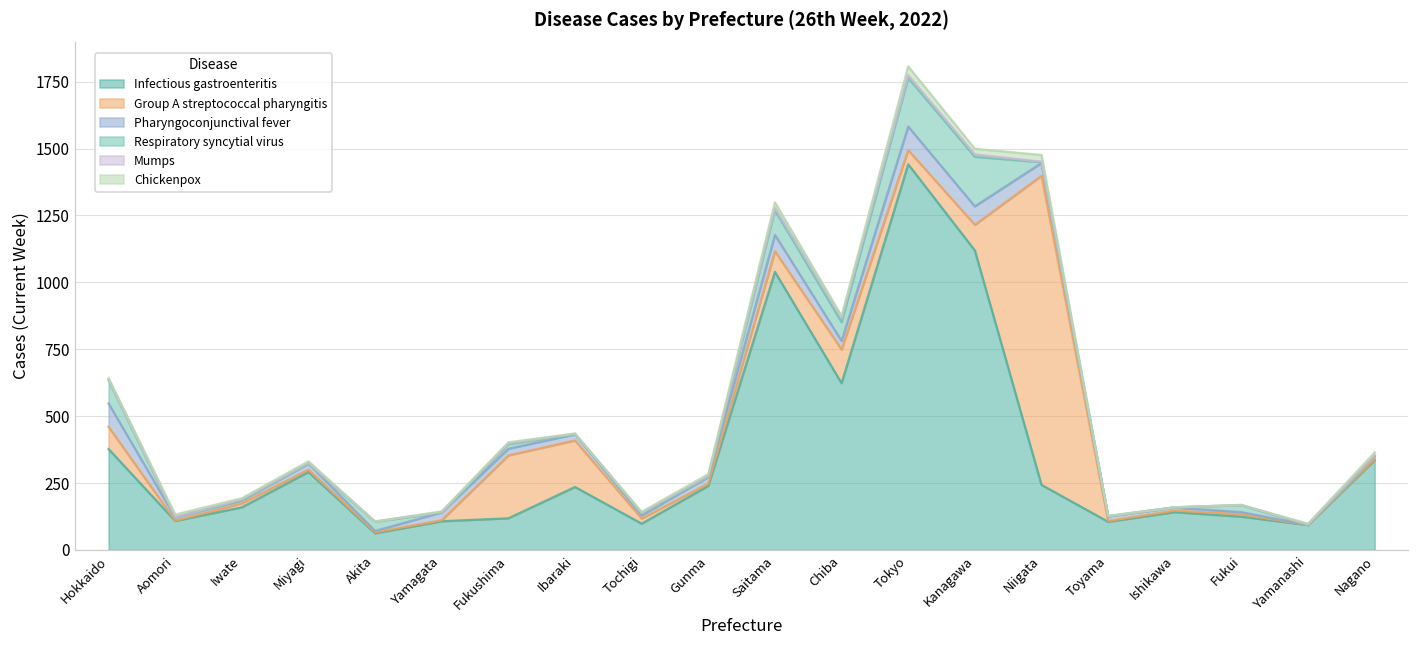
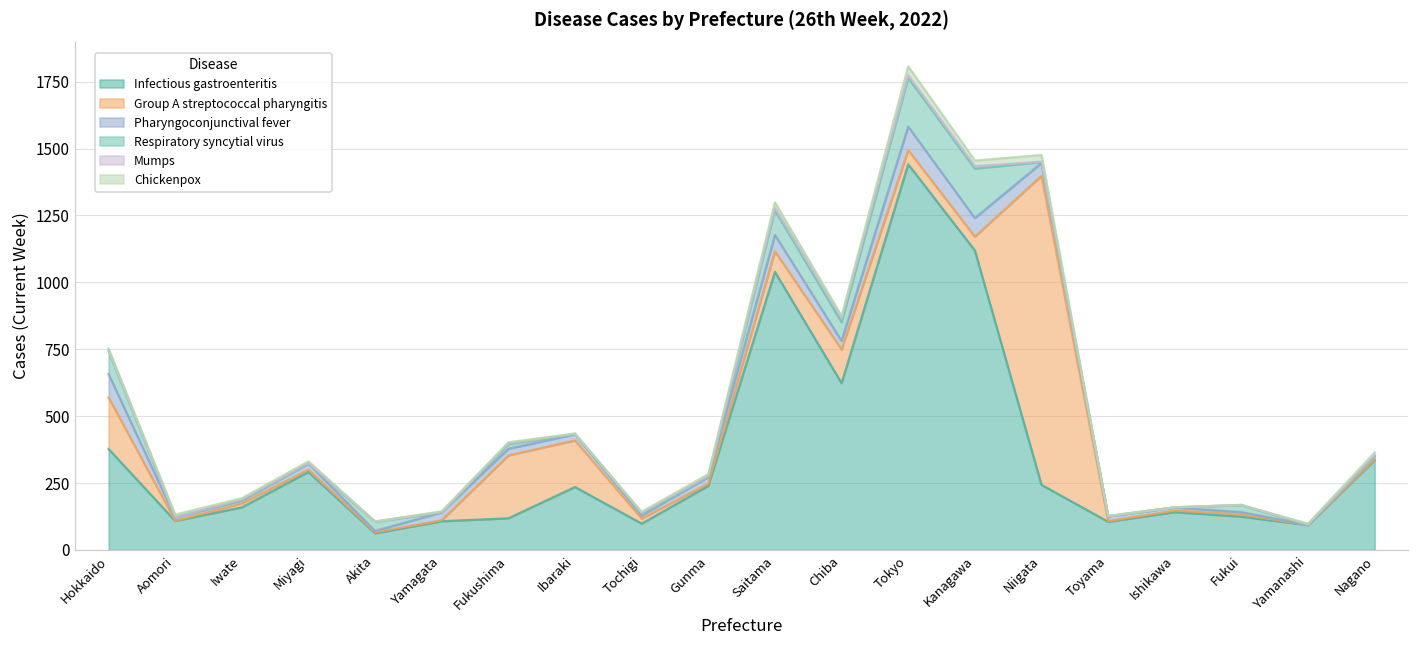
Group A streptococcal pharyngitis, Hokkaido: 80 -> 190
Group A streptococcal pharyngitis, Kanagawa: 100 -> 50
